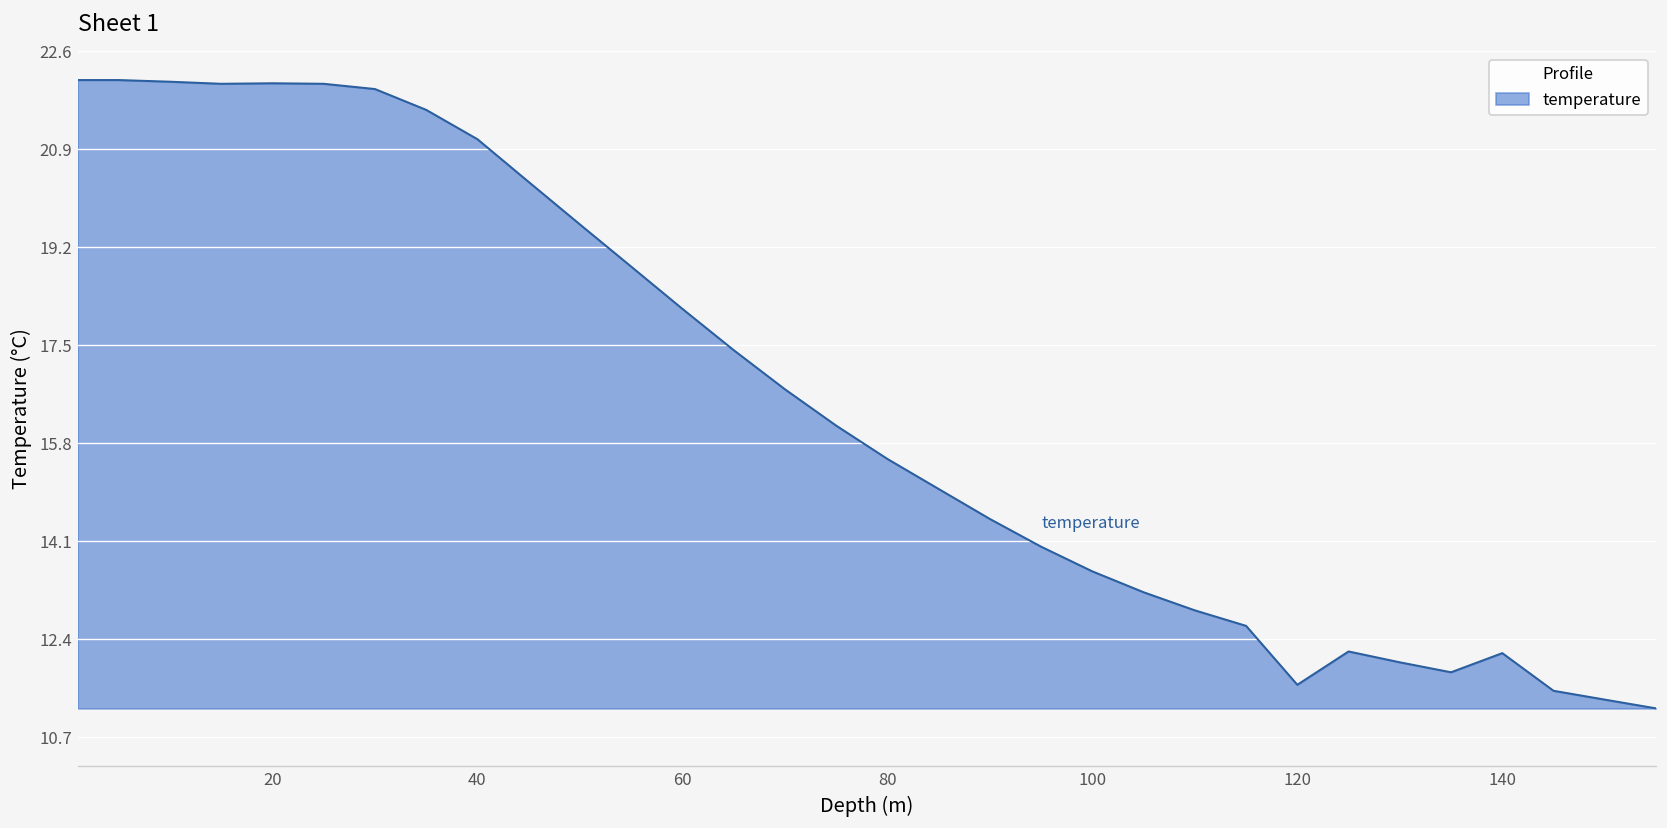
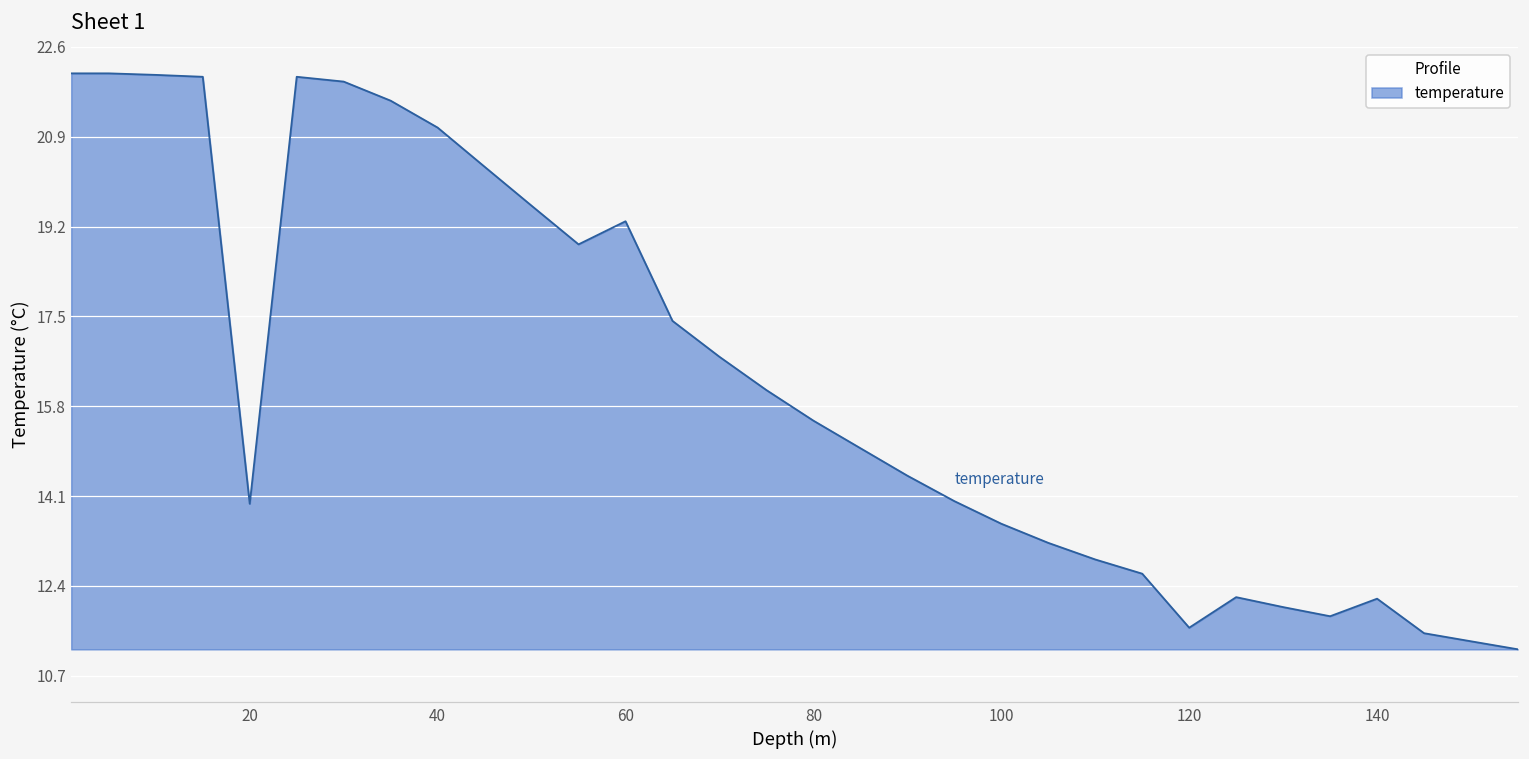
20: 22.0 -> 13.9
60: 18.1 -> 19.3
